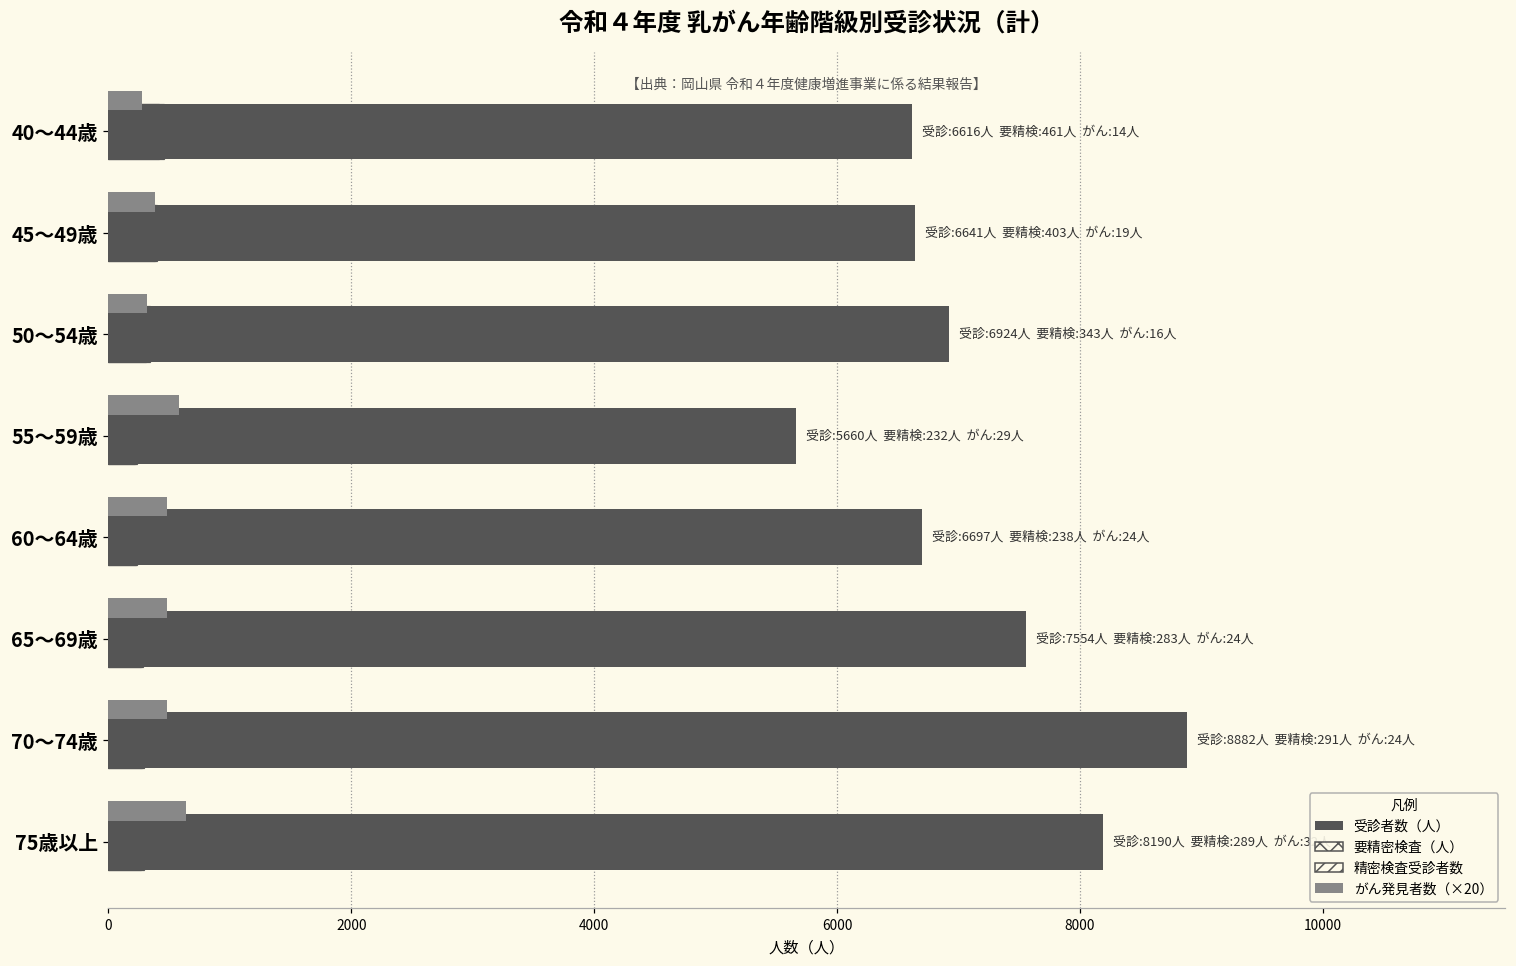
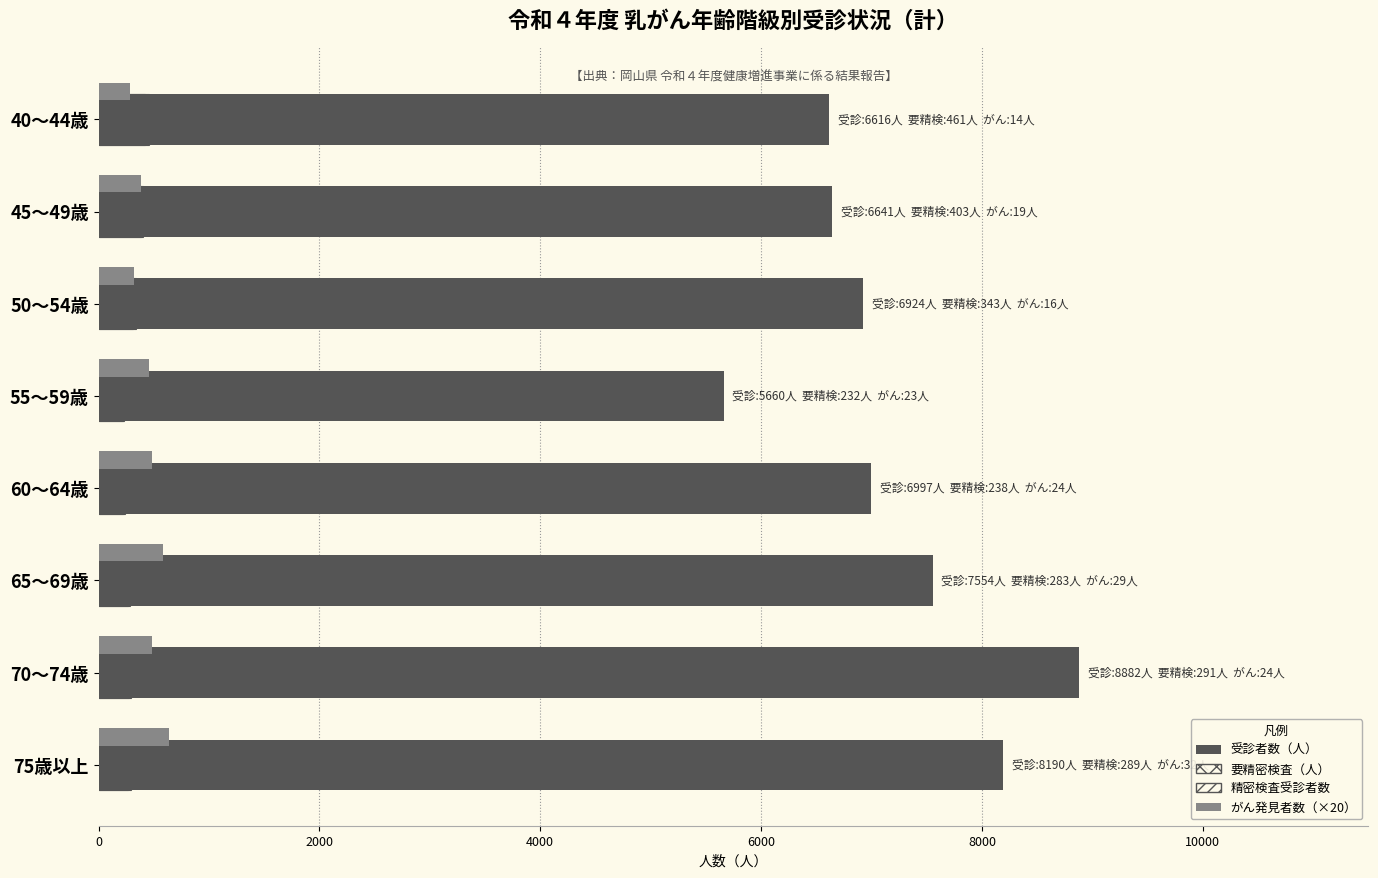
がん発見者数（×20）, 55～59歳: 29人 -> 23人
受診者数（人）, 60～64歳: 6697人 -> 6997人
がん発見者数（×20）, 65～69歳: 24人 -> 29人
